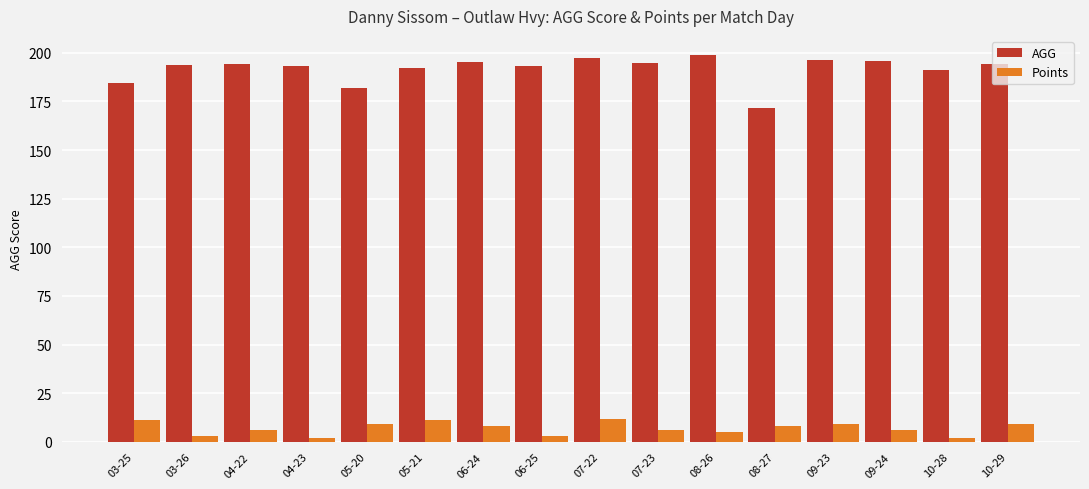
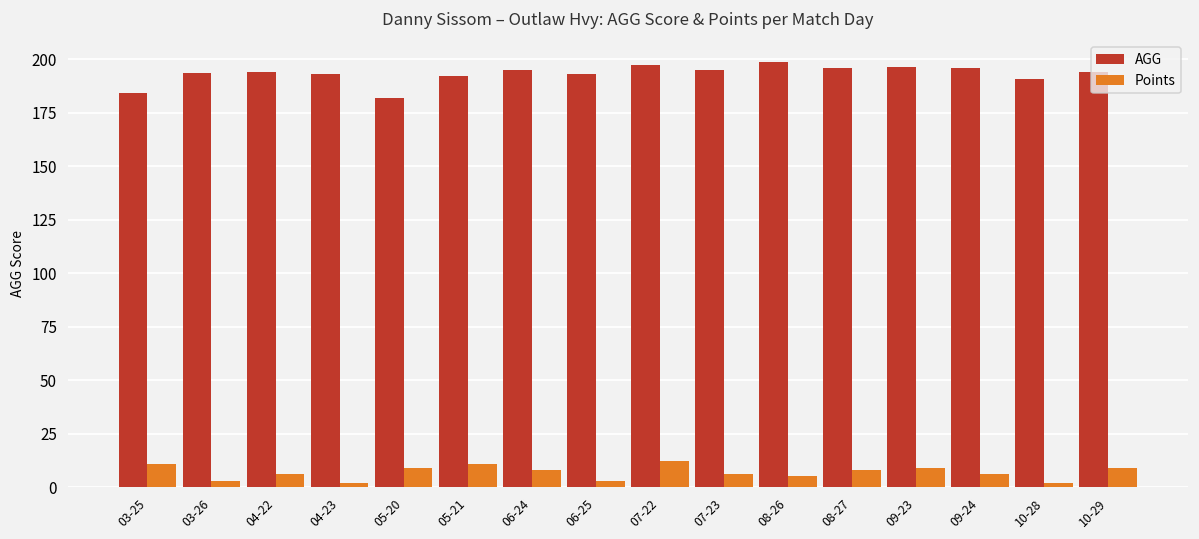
AGG, 08-27: 171 -> 196
